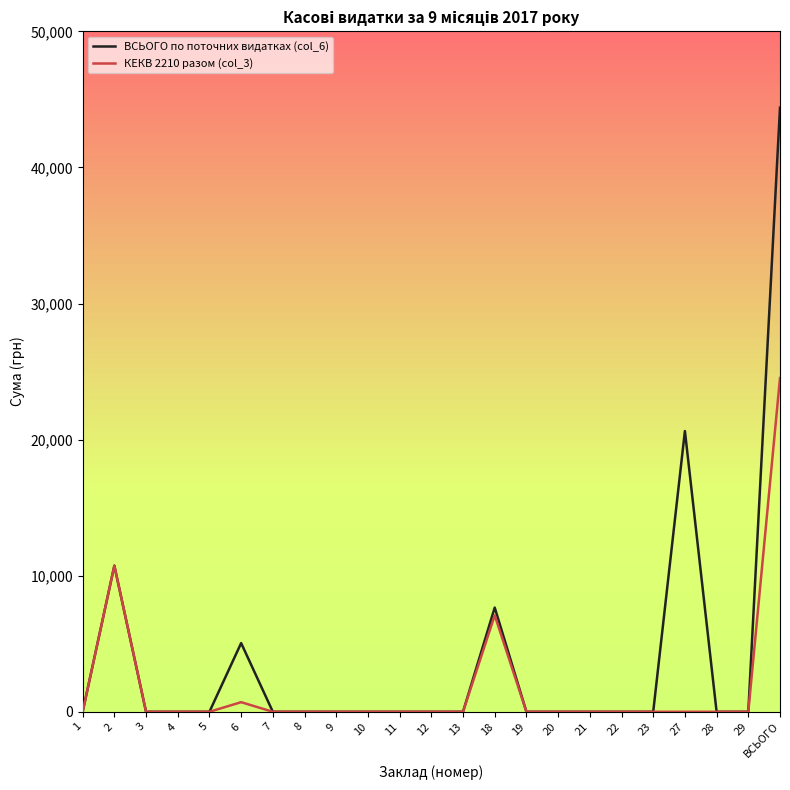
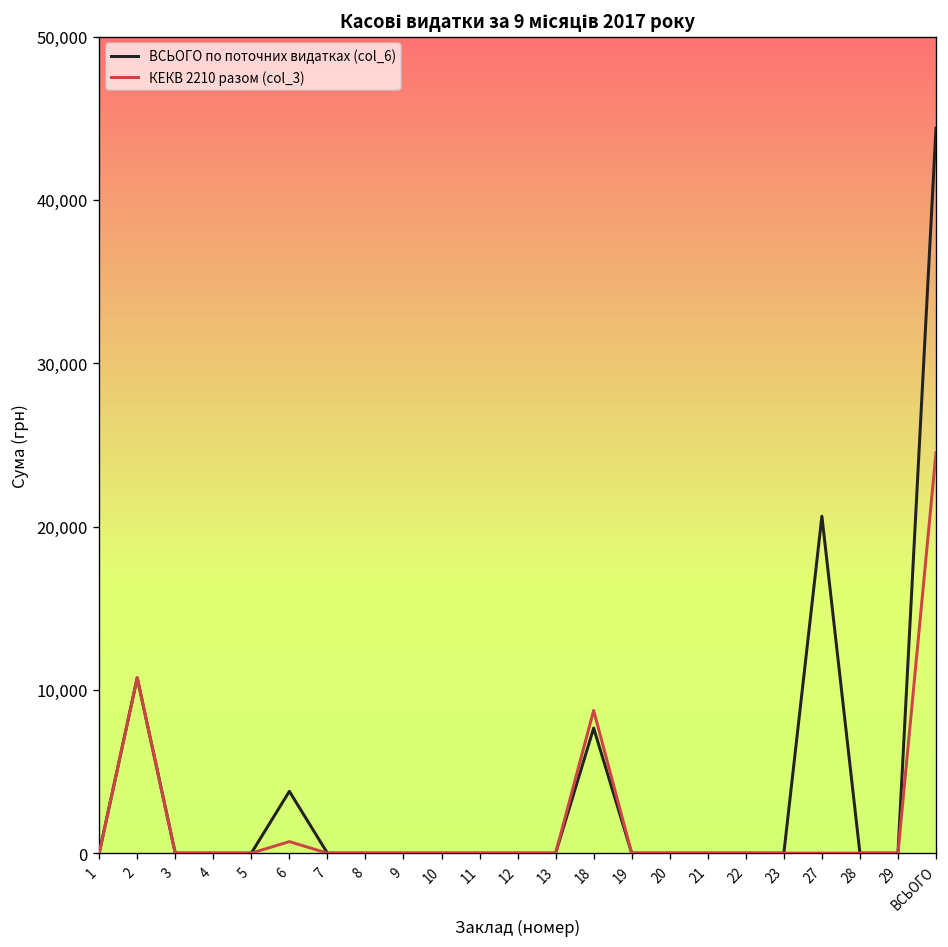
ВСЬОГО по поточних видатках (col_6), 6: 5,000 -> 3,800
КЕКВ 2210 разом (col_3), 18: 7,100 -> 8,700
